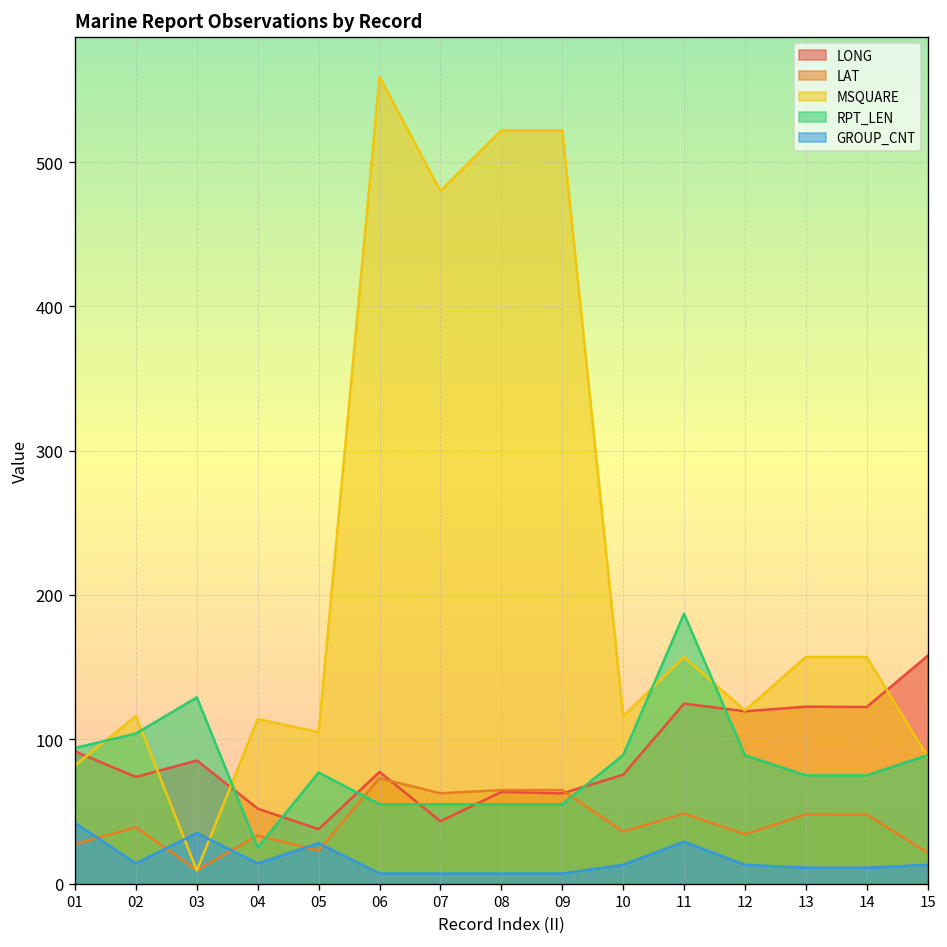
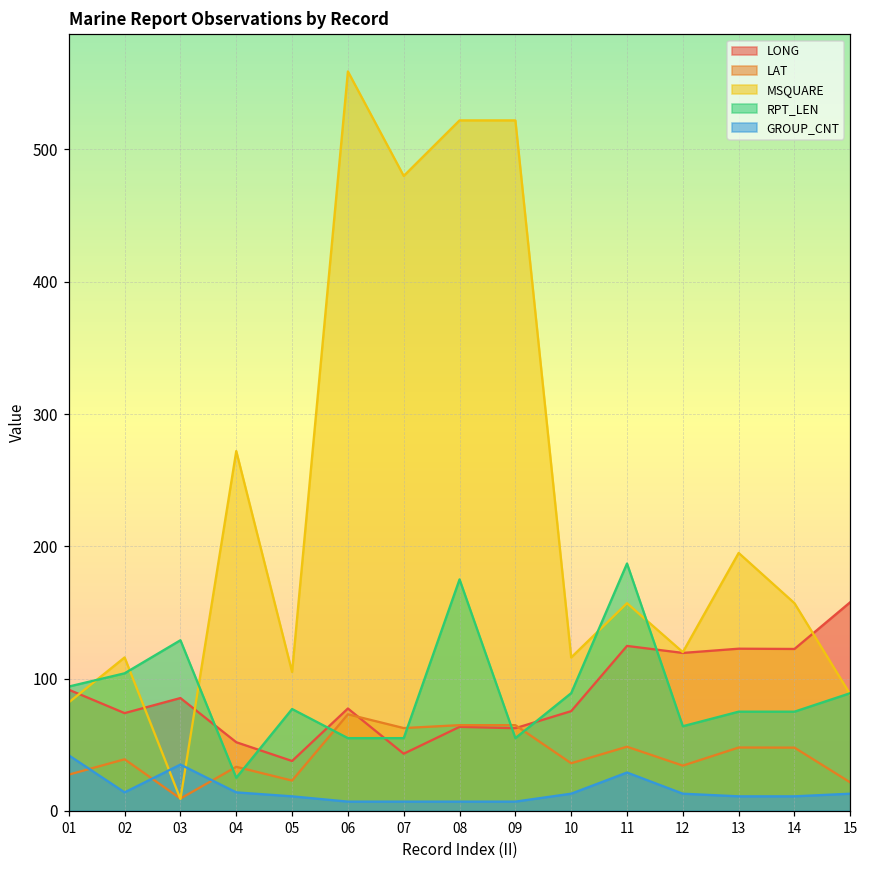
MSQUARE, 04: 114 -> 272
GROUP_CNT, 05: 28 -> 11
RPT_LEN, 08: 55 -> 175
RPT_LEN, 12: 89 -> 64
MSQUARE, 13: 157 -> 195
